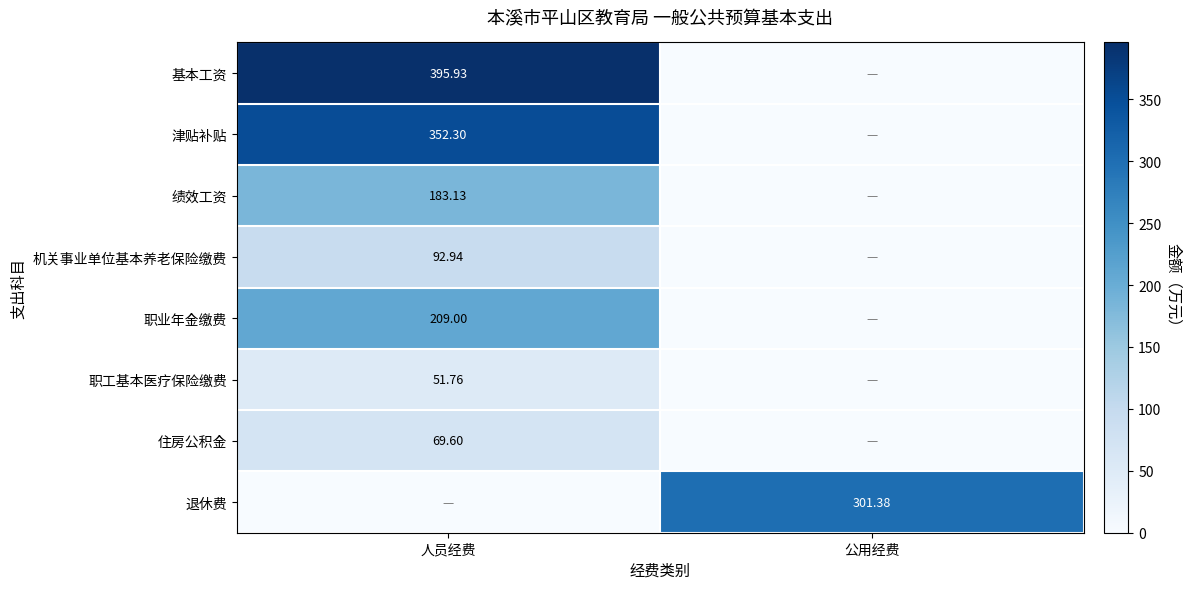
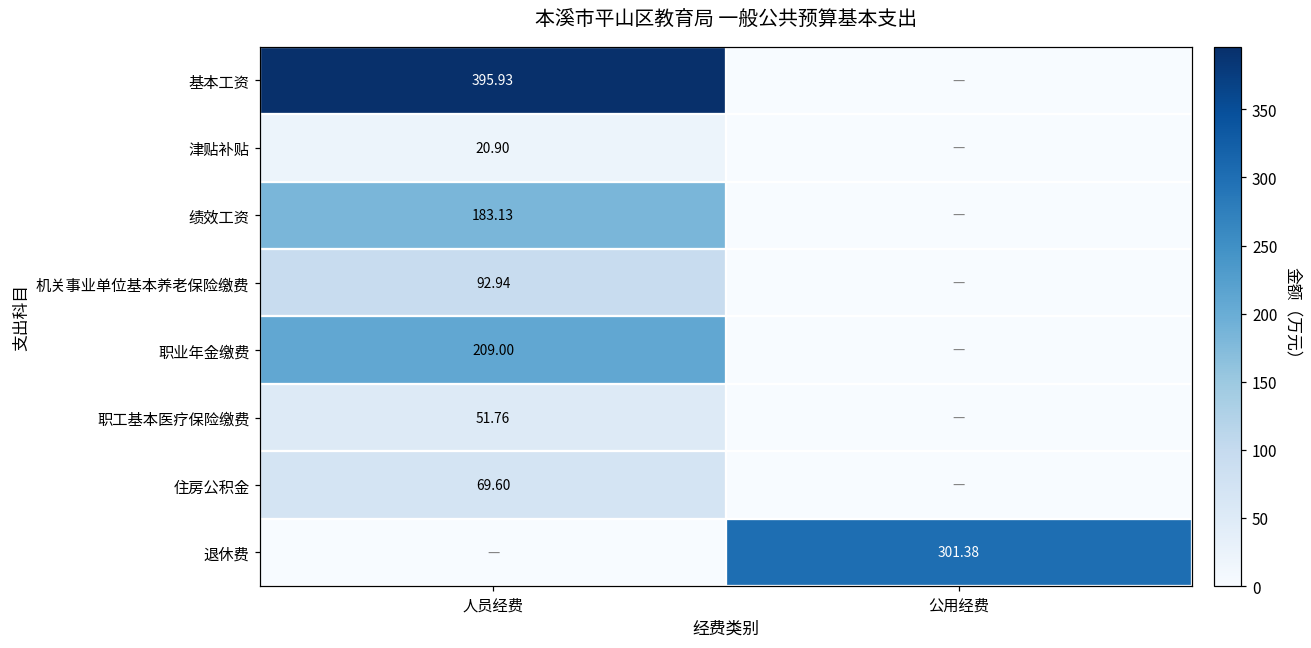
津贴补贴, 人员经费: 352.30 -> 20.90
